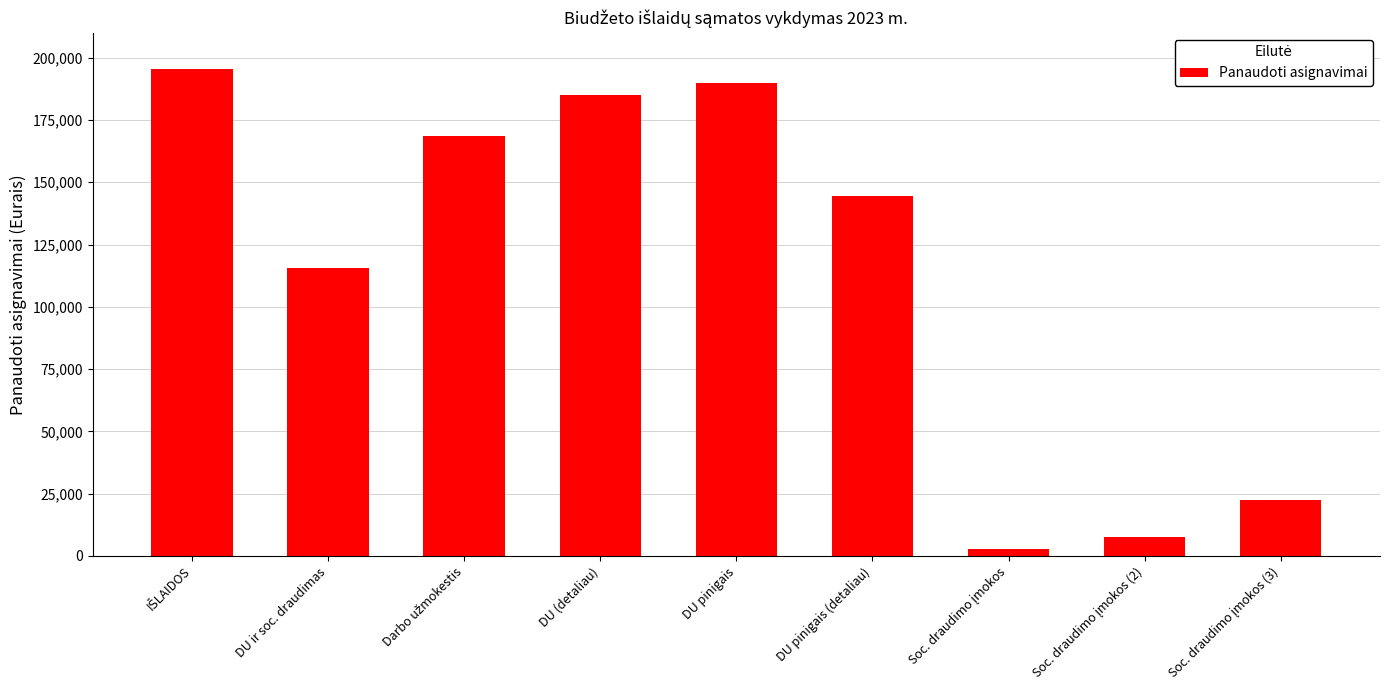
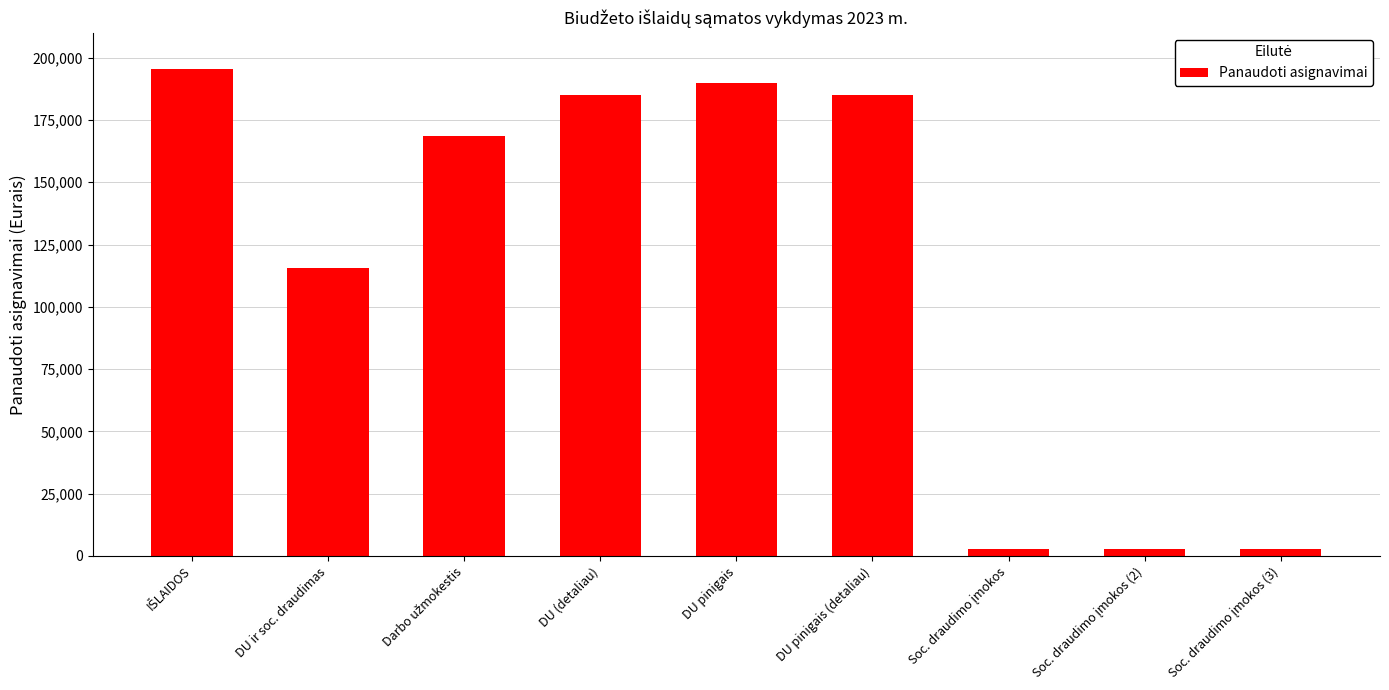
DU pinigais (detaliau): 144,000 -> 185,000
Soc. draudimo įmokos (2): 8,000 -> 3,000
Soc. draudimo įmokos (3): 23,000 -> 3,000
